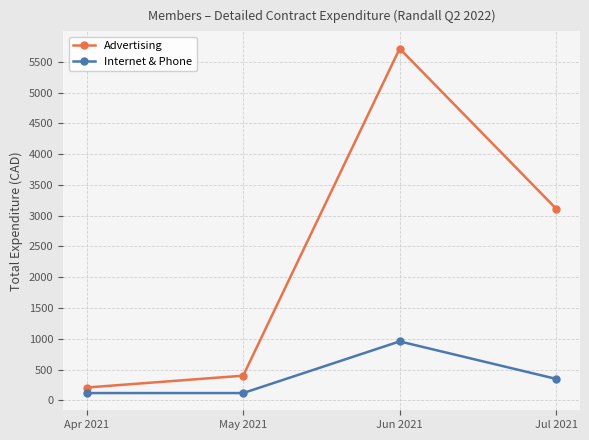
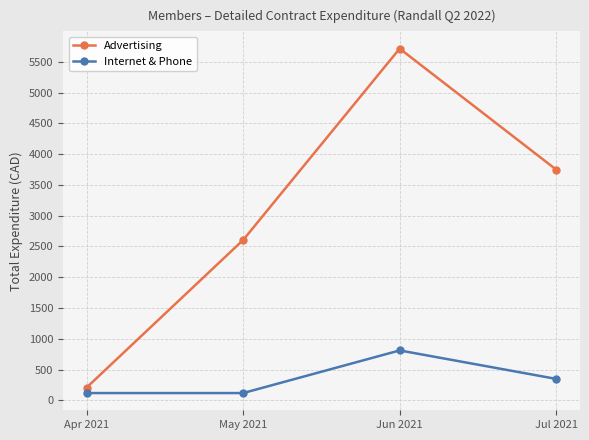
Advertising, May 2021: 400 -> 2600
Internet & Phone, Jun 2021: 1000 -> 800
Advertising, Jul 2021: 3100 -> 3700
